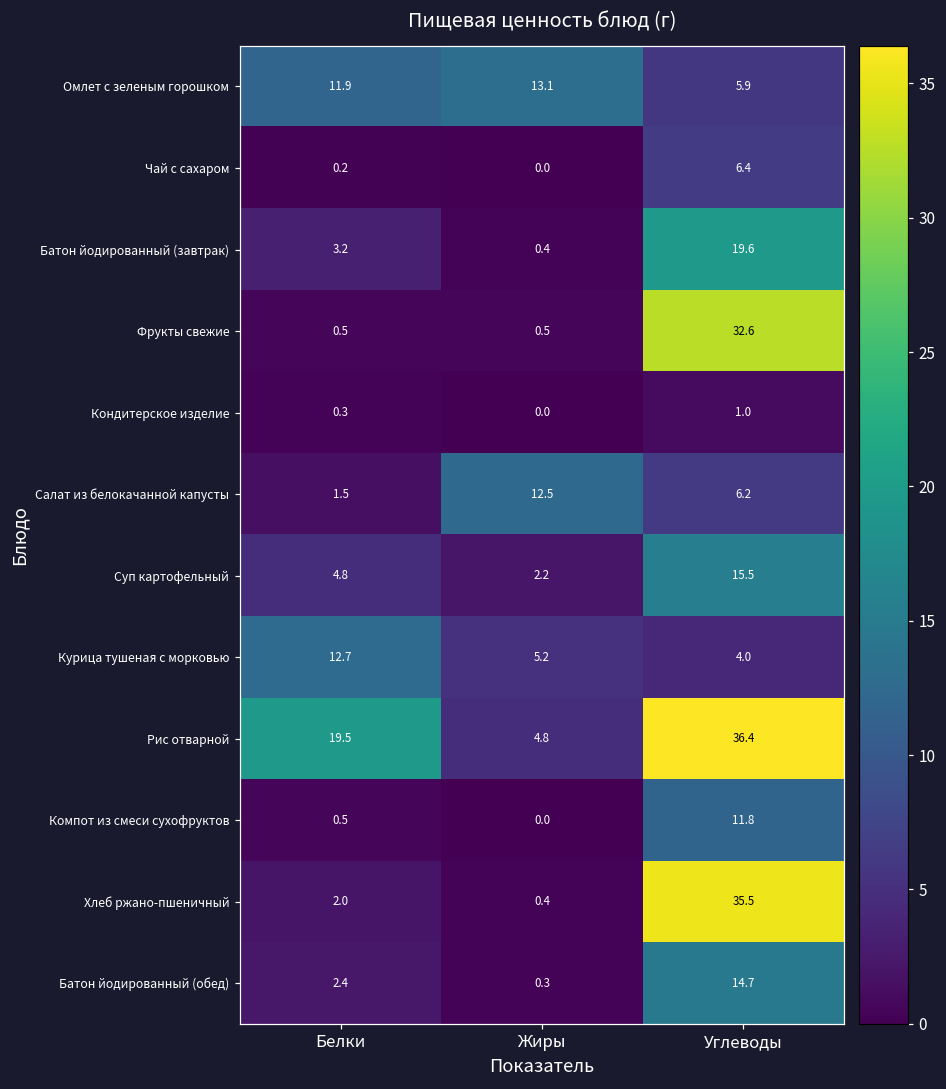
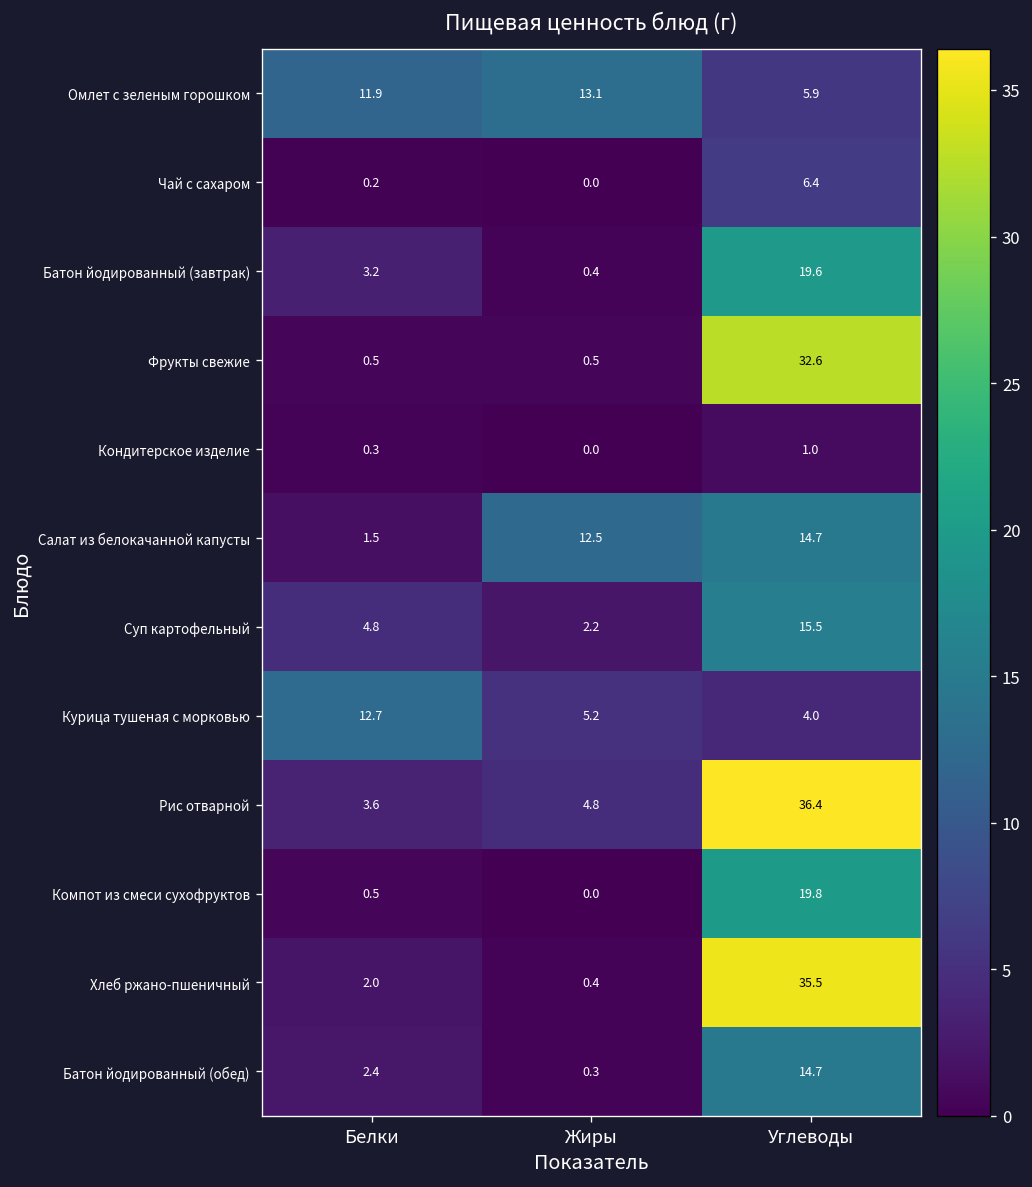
Салат из белокачанной капусты, Углеводы: 6.2 -> 14.7
Рис отварной, Белки: 19.5 -> 3.6
Компот из смеси сухофруктов, Углеводы: 11.8 -> 19.8
